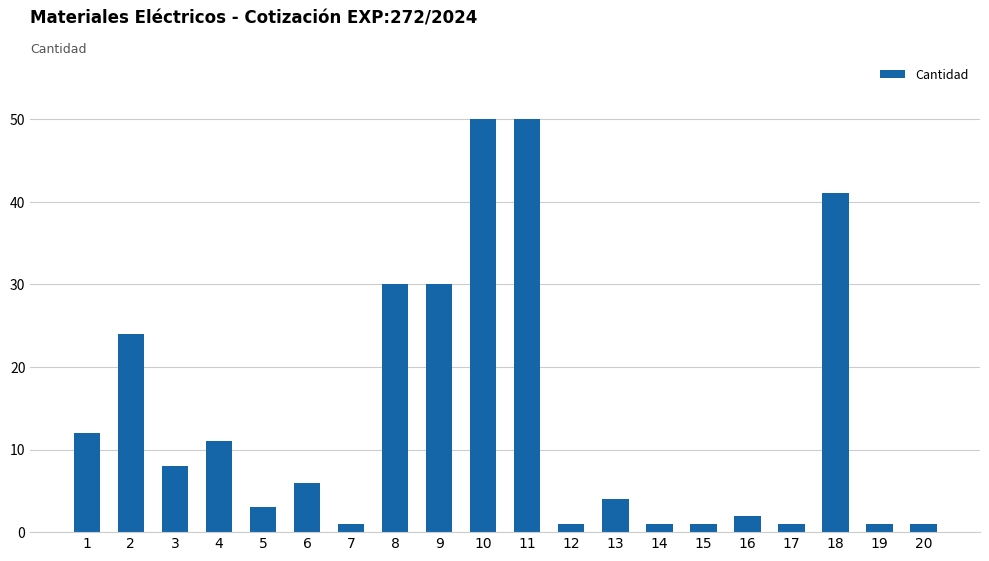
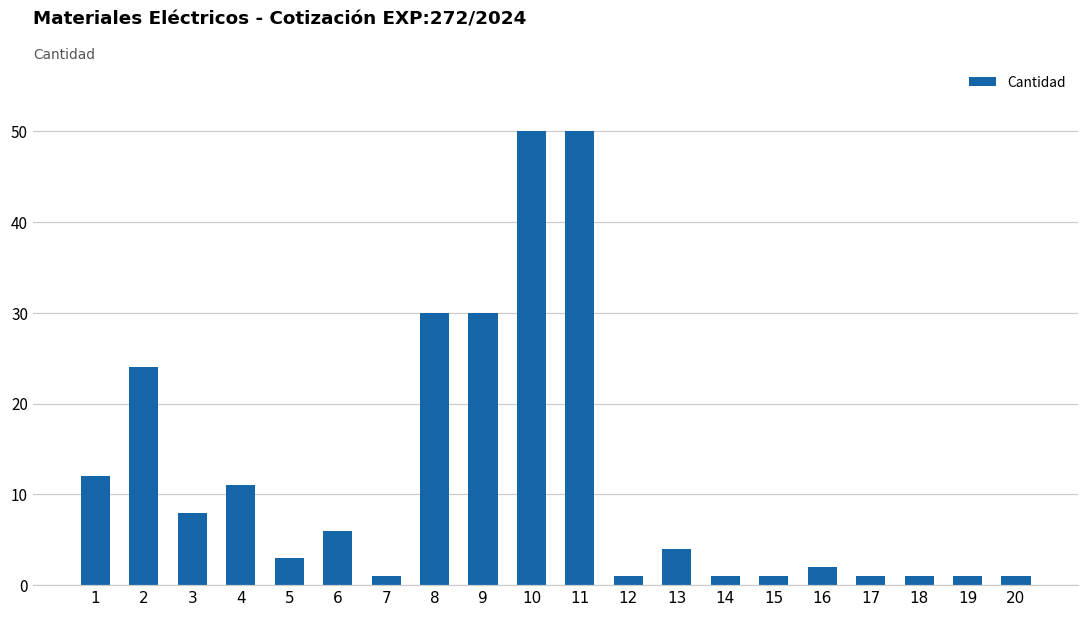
18: 41 -> 1
